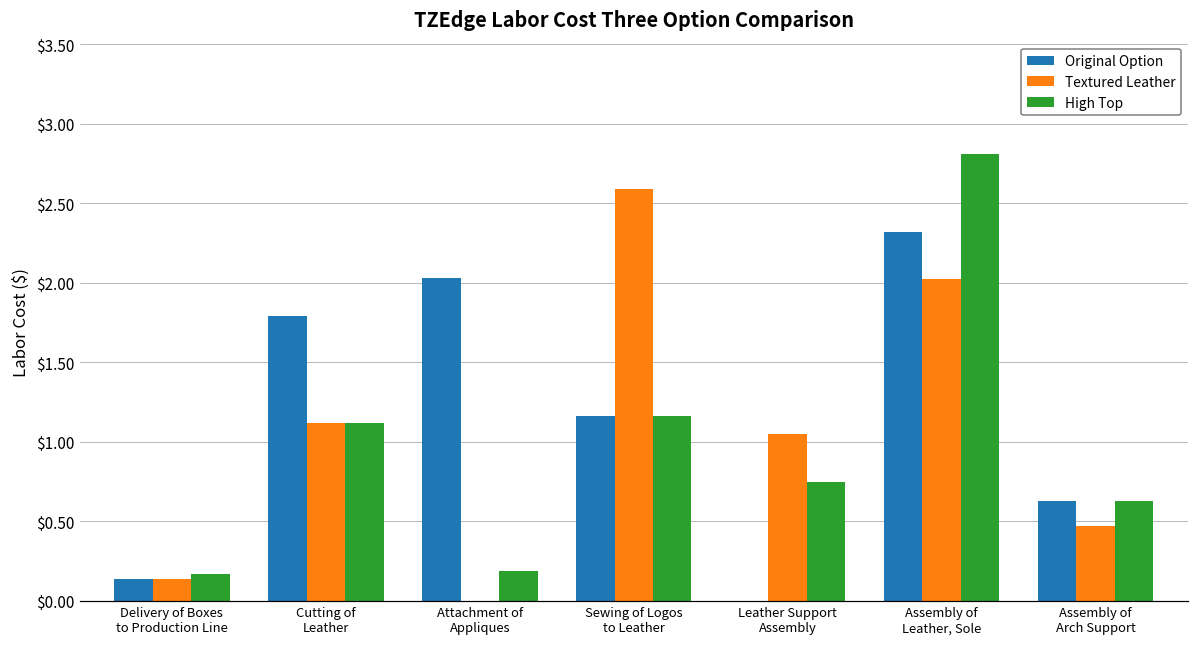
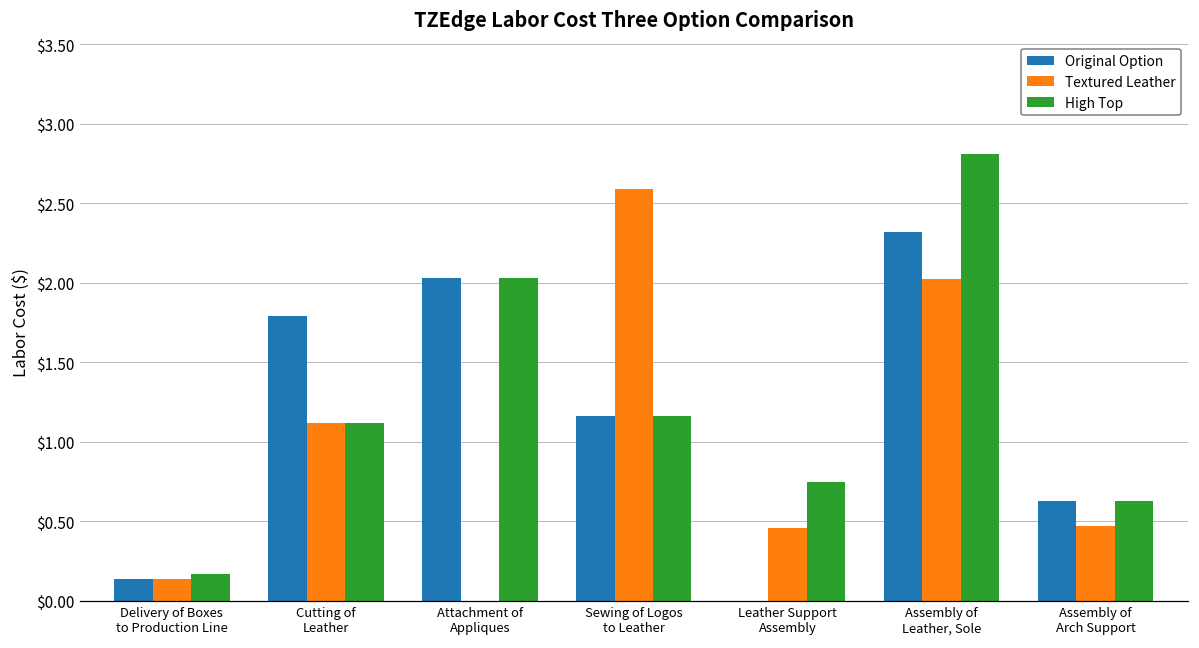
High Top, Attachment of Appliques: $0.19 -> $2.03
Textured Leather, Leather Support Assembly: $1.05 -> $0.46
